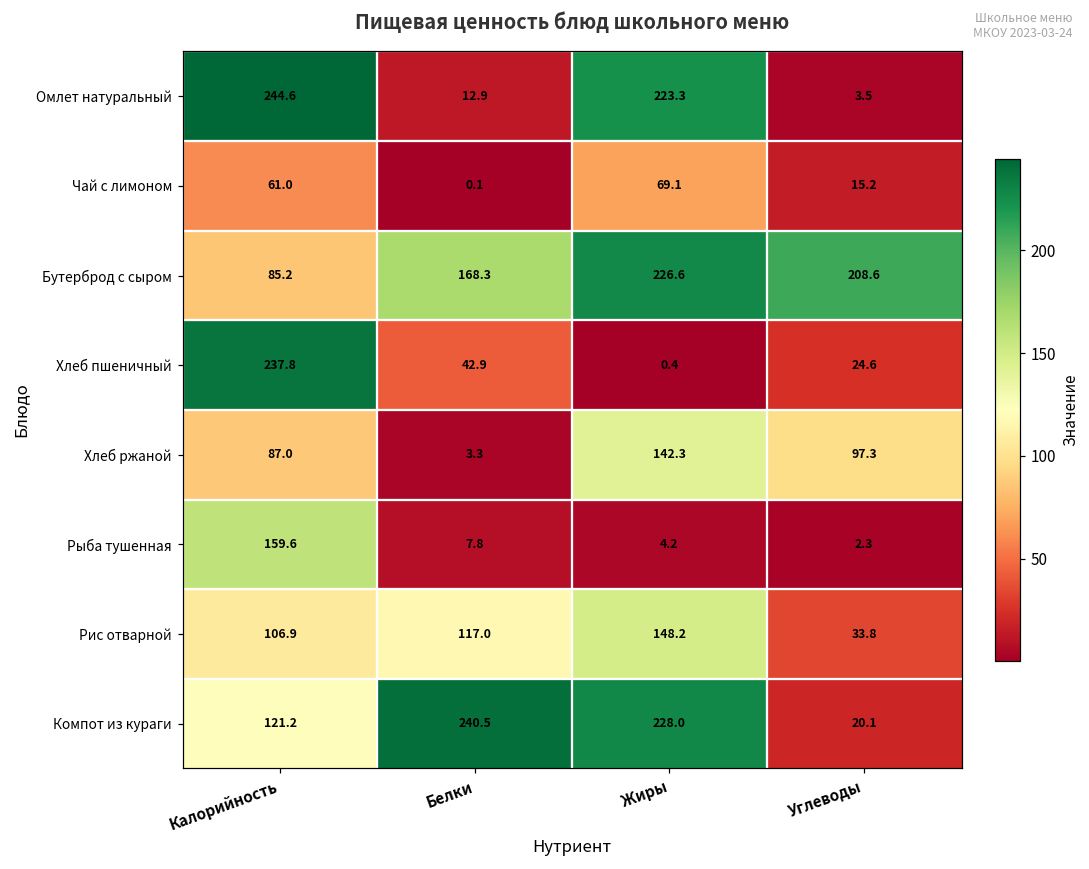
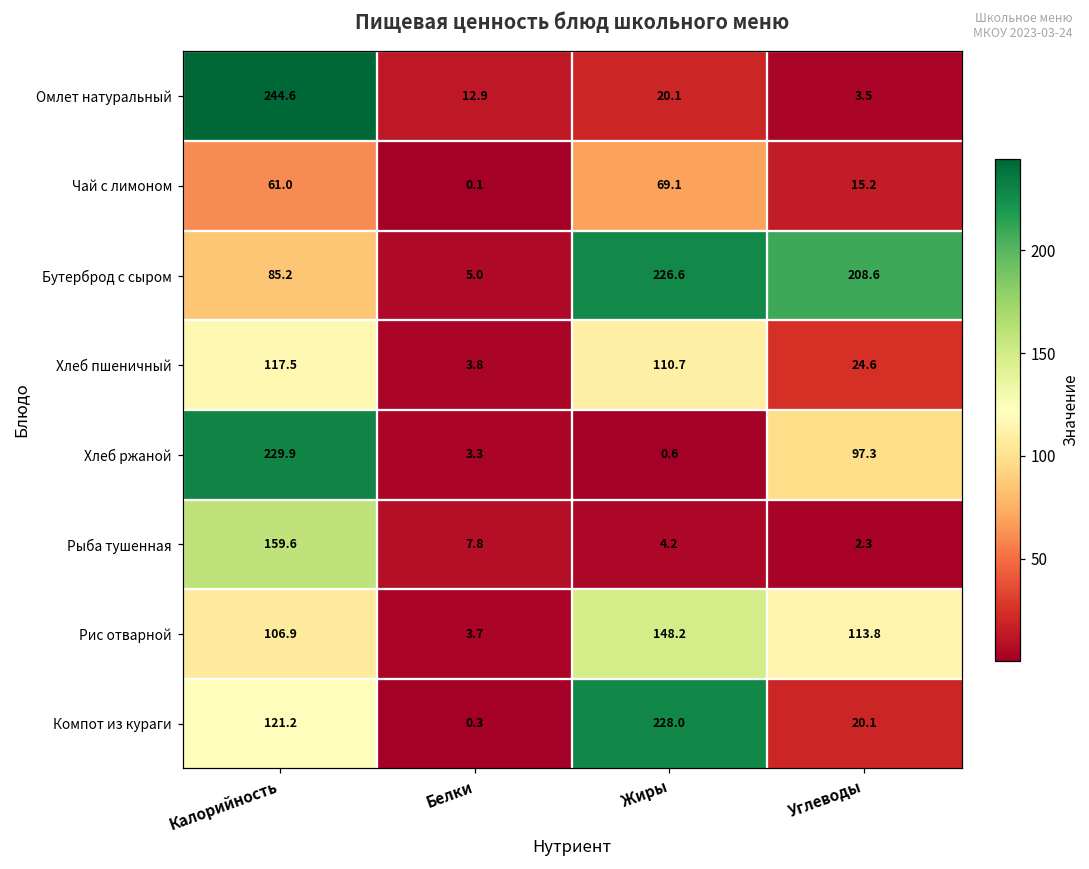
Омлет натуральный, Жиры: 223.3 -> 20.1
Бутерброд с сыром, Белки: 168.3 -> 5.0
Хлеб пшеничный, Калорийность: 237.8 -> 117.5
Хлеб пшеничный, Белки: 42.9 -> 3.8
Хлеб пшеничный, Жиры: 0.4 -> 110.7
Хлеб ржаной, Калорийность: 87.0 -> 229.9
Хлеб ржаной, Жиры: 142.3 -> 0.6
Рис отварной, Белки: 117.0 -> 3.7
Рис отварной, Углеводы: 33.8 -> 113.8
Компот из кураги, Белки: 240.5 -> 0.3
